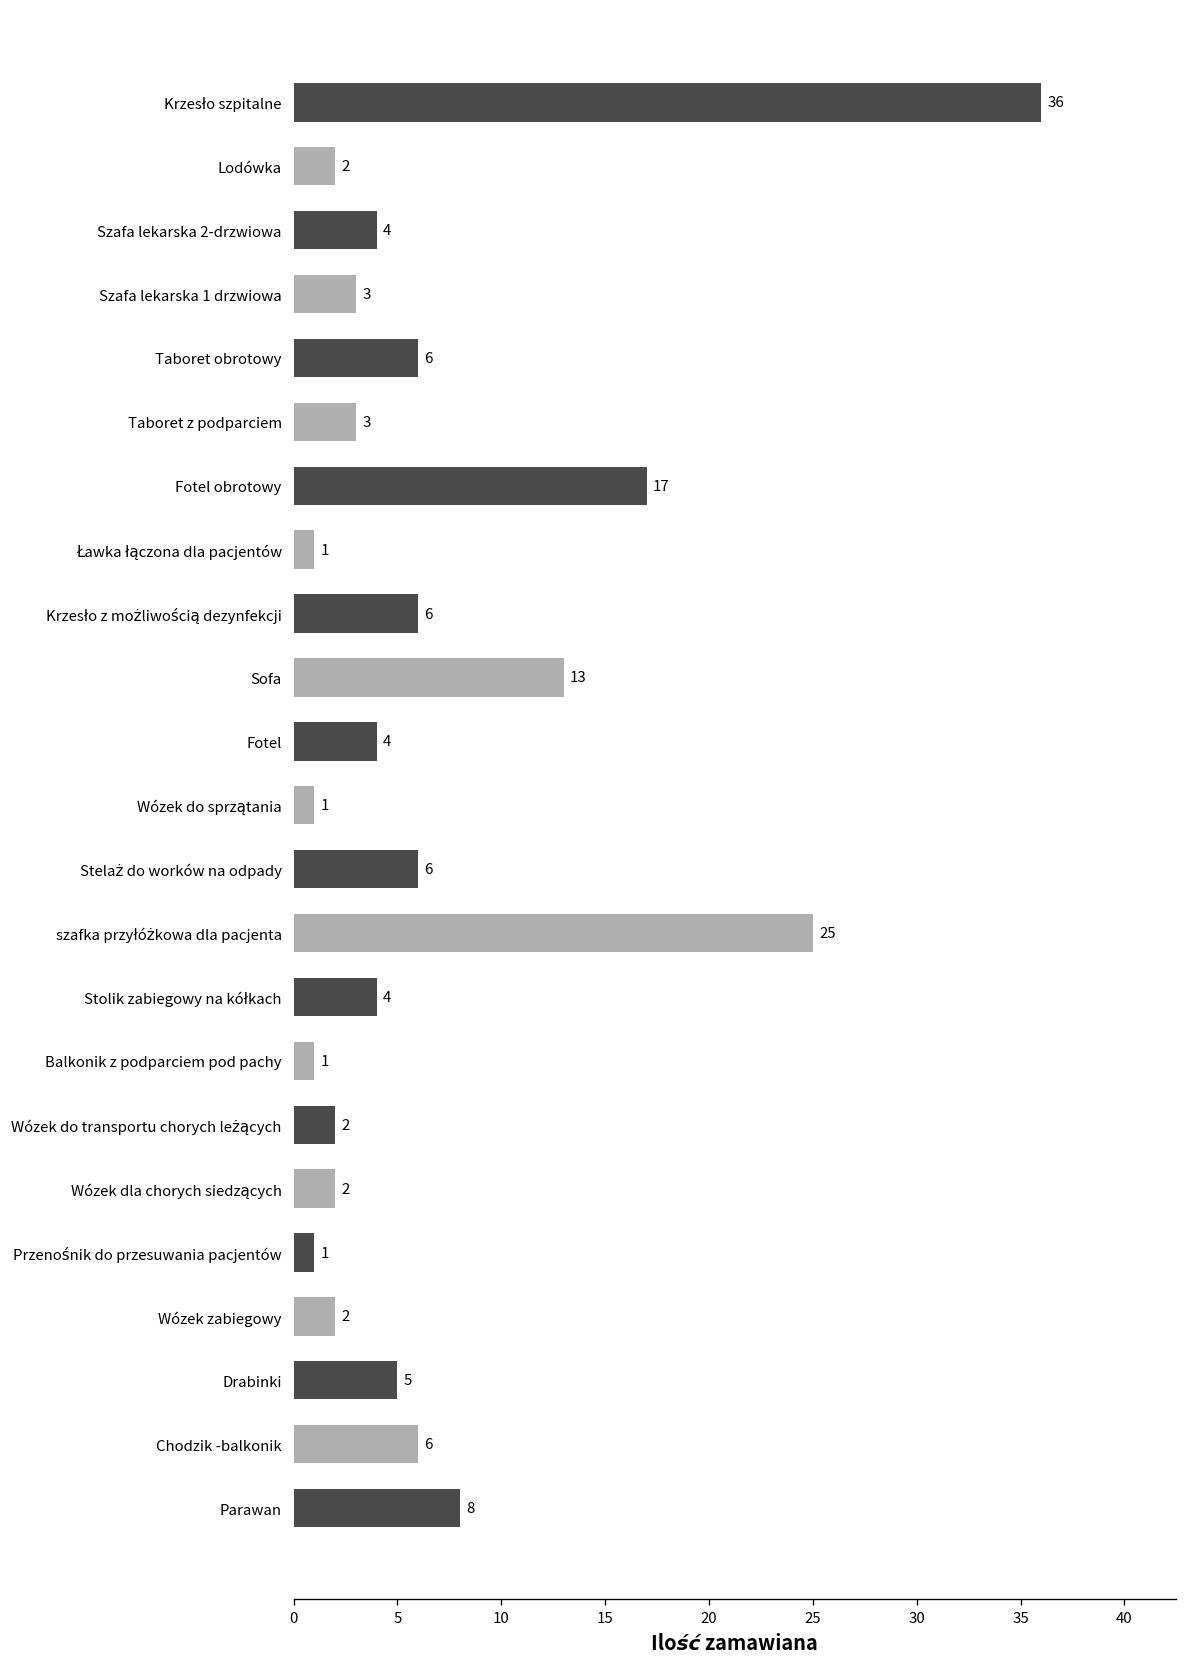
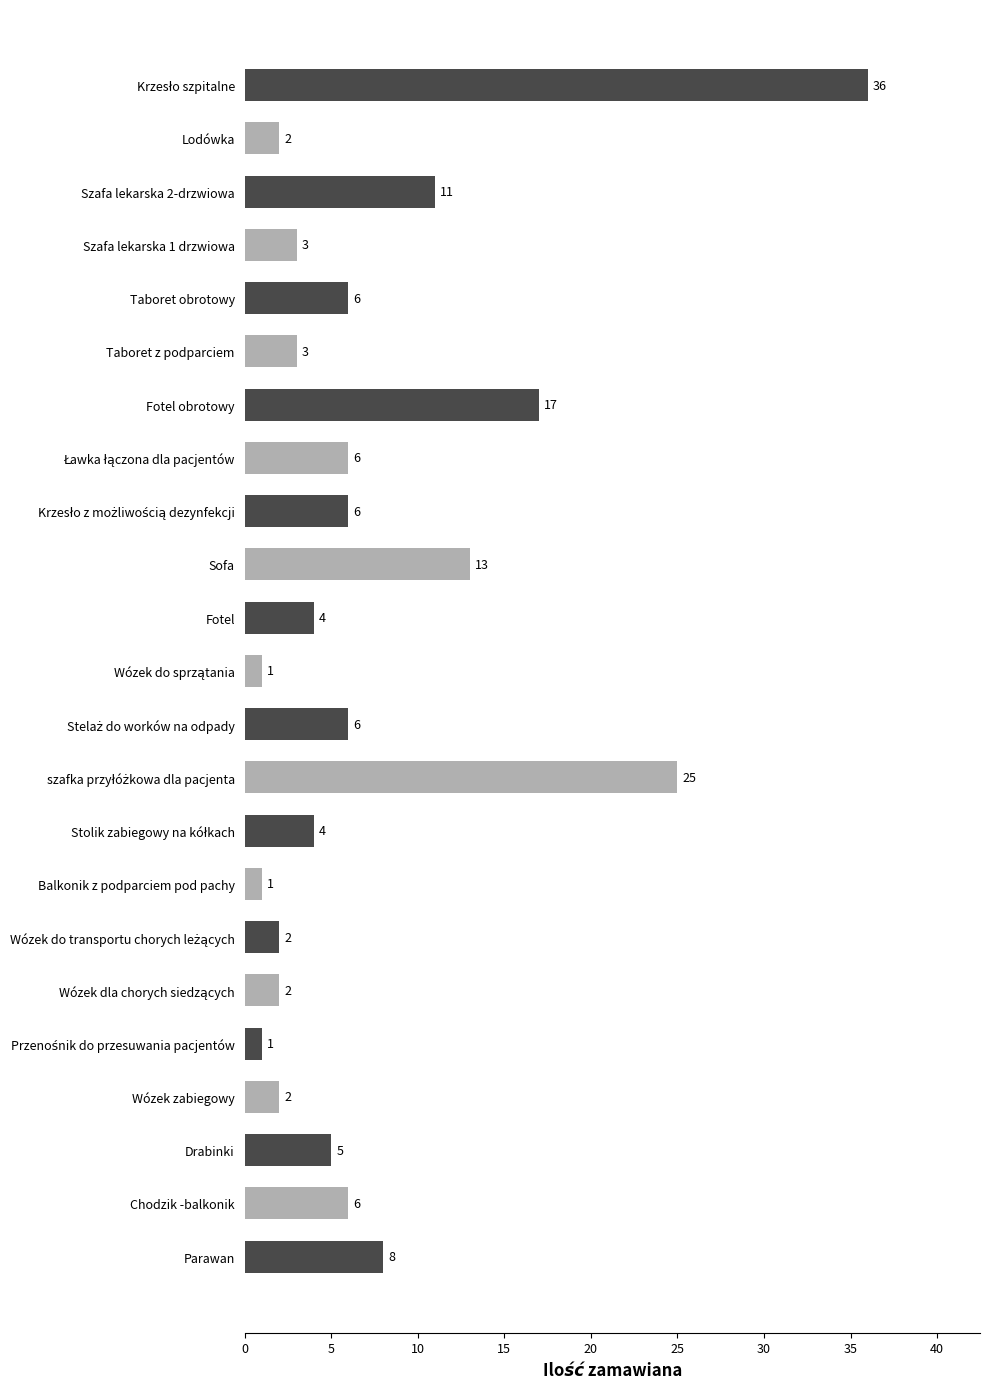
Szafa lekarska 2-drzwiowa: 4 -> 11
Ławka łączona dla pacjentów: 1 -> 6
